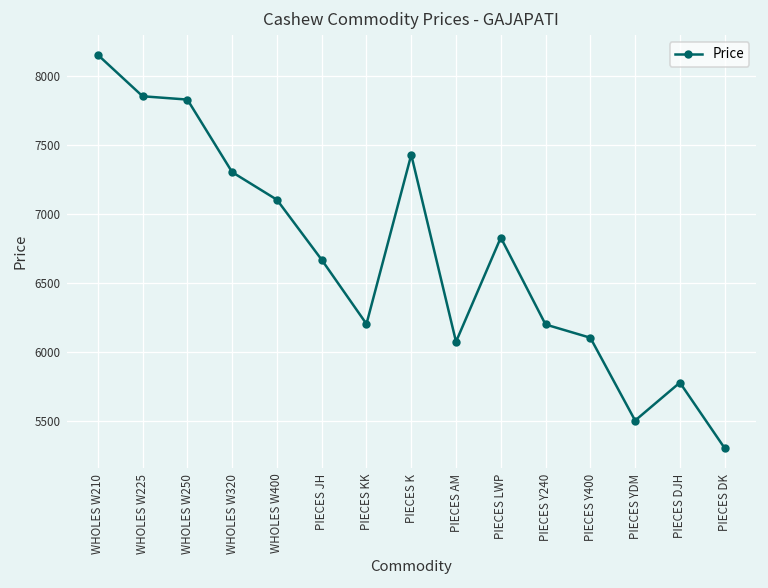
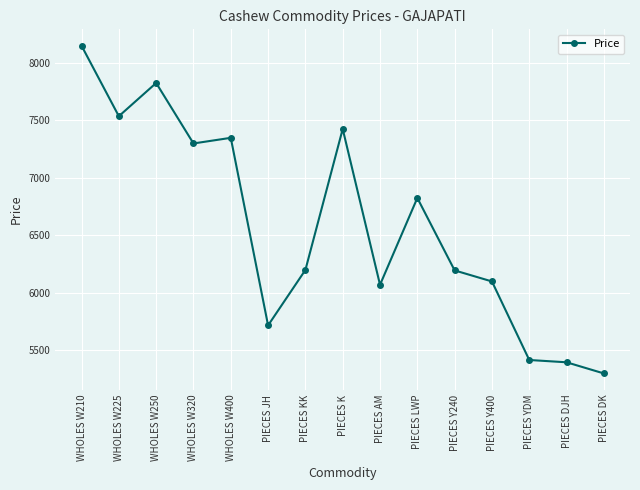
WHOLES W225: 7850 -> 7540
WHOLES W400: 7100 -> 7350
PIECES JH: 6670 -> 5720
PIECES YDM: 5500 -> 5420
PIECES DJH: 5780 -> 5400
